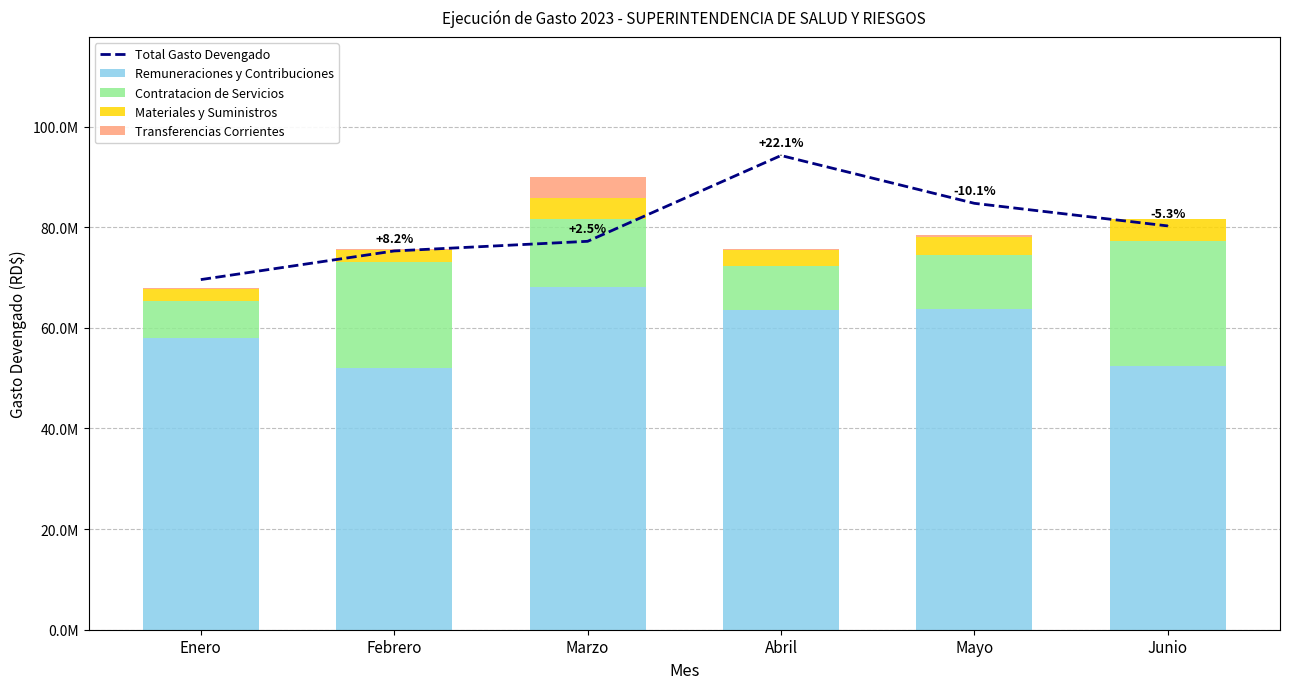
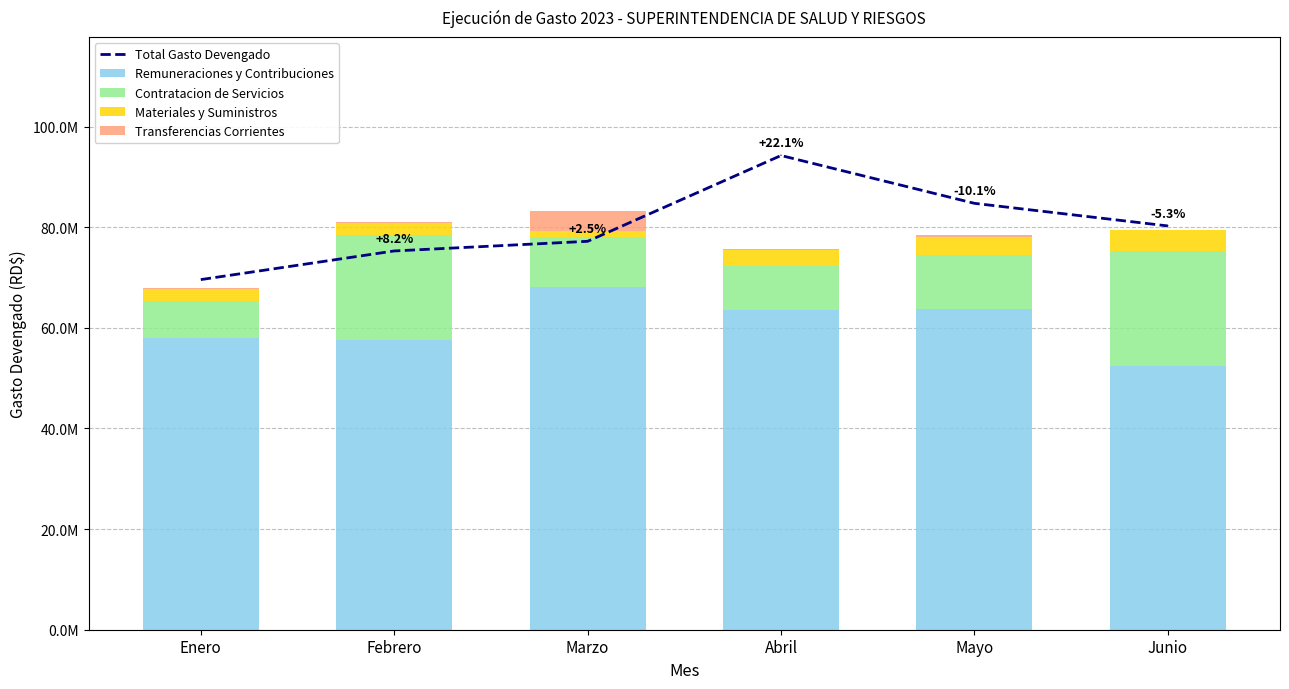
Remuneraciones y Contribuciones, Febrero: 52000000 -> 57000000
Contratacion de Servicios, Marzo: 13000000 -> 10000000
Materiales y Suministros, Marzo: 4000000 -> 1000000
Contratacion de Servicios, Junio: 25000000 -> 23000000
